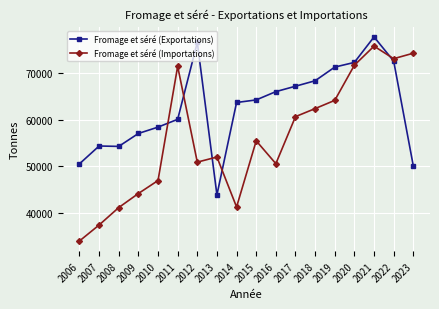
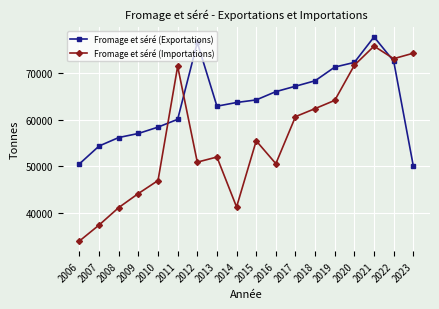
Fromage et séré (Exportations), 2008: 54000 -> 56000
Fromage et séré (Exportations), 2013: 44000 -> 63000
